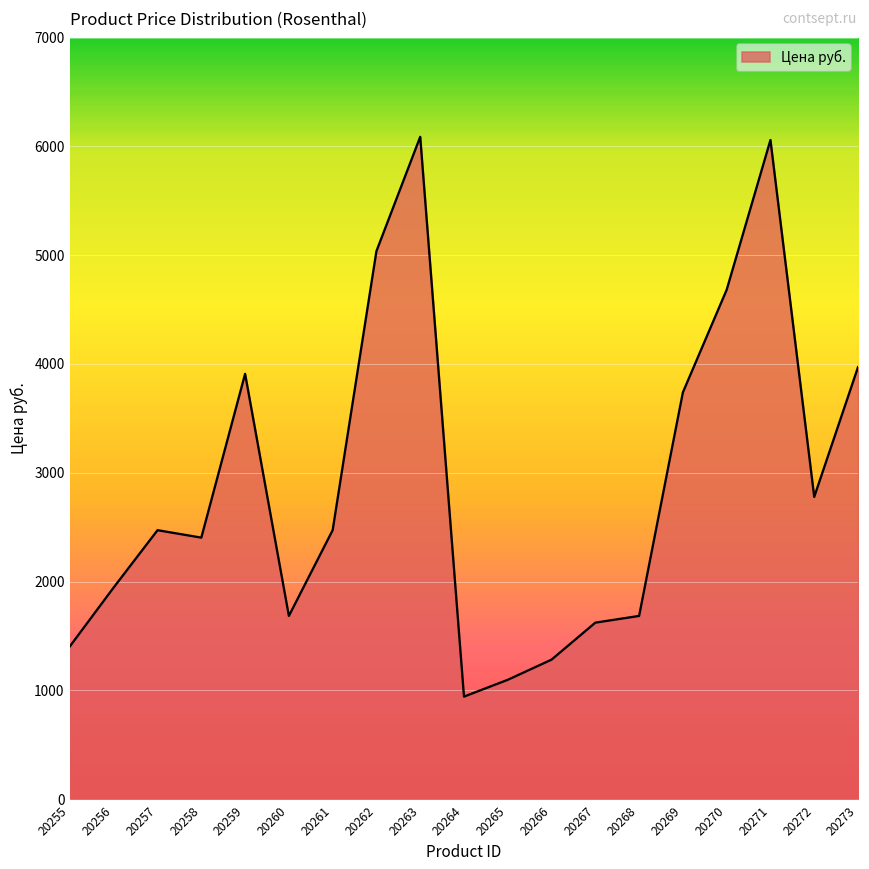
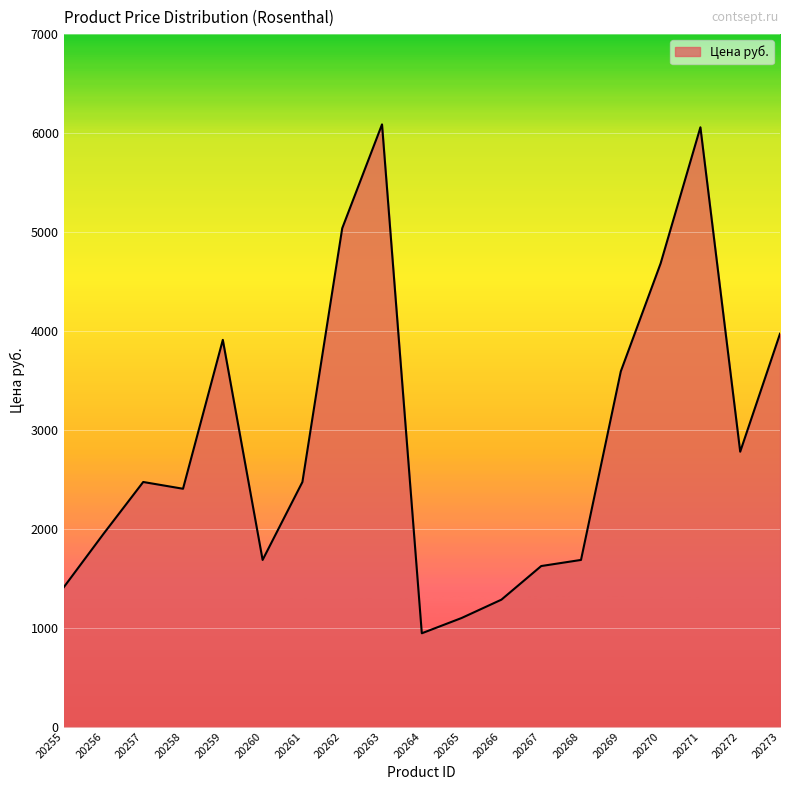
20269: 3700 -> 3600
